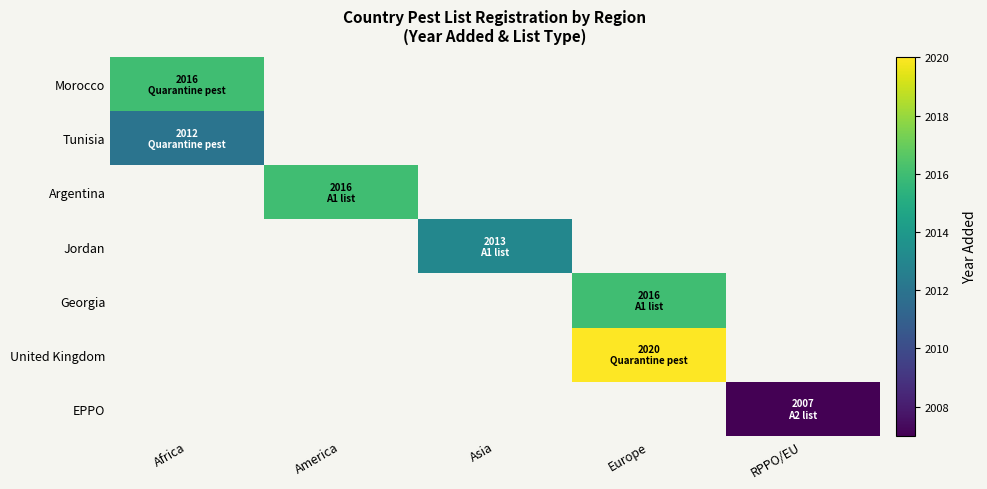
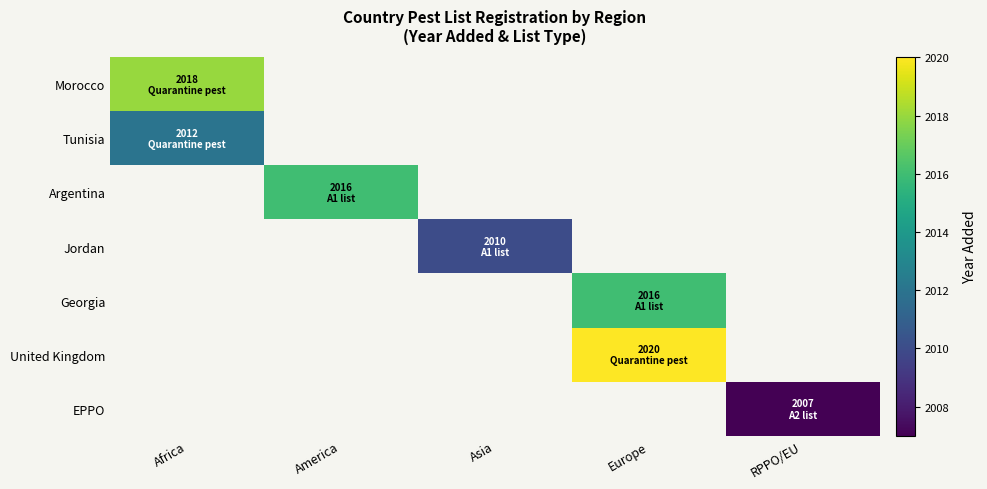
Morocco, Africa: 2016 -> 2018
Jordan, Asia: 2013 -> 2010
